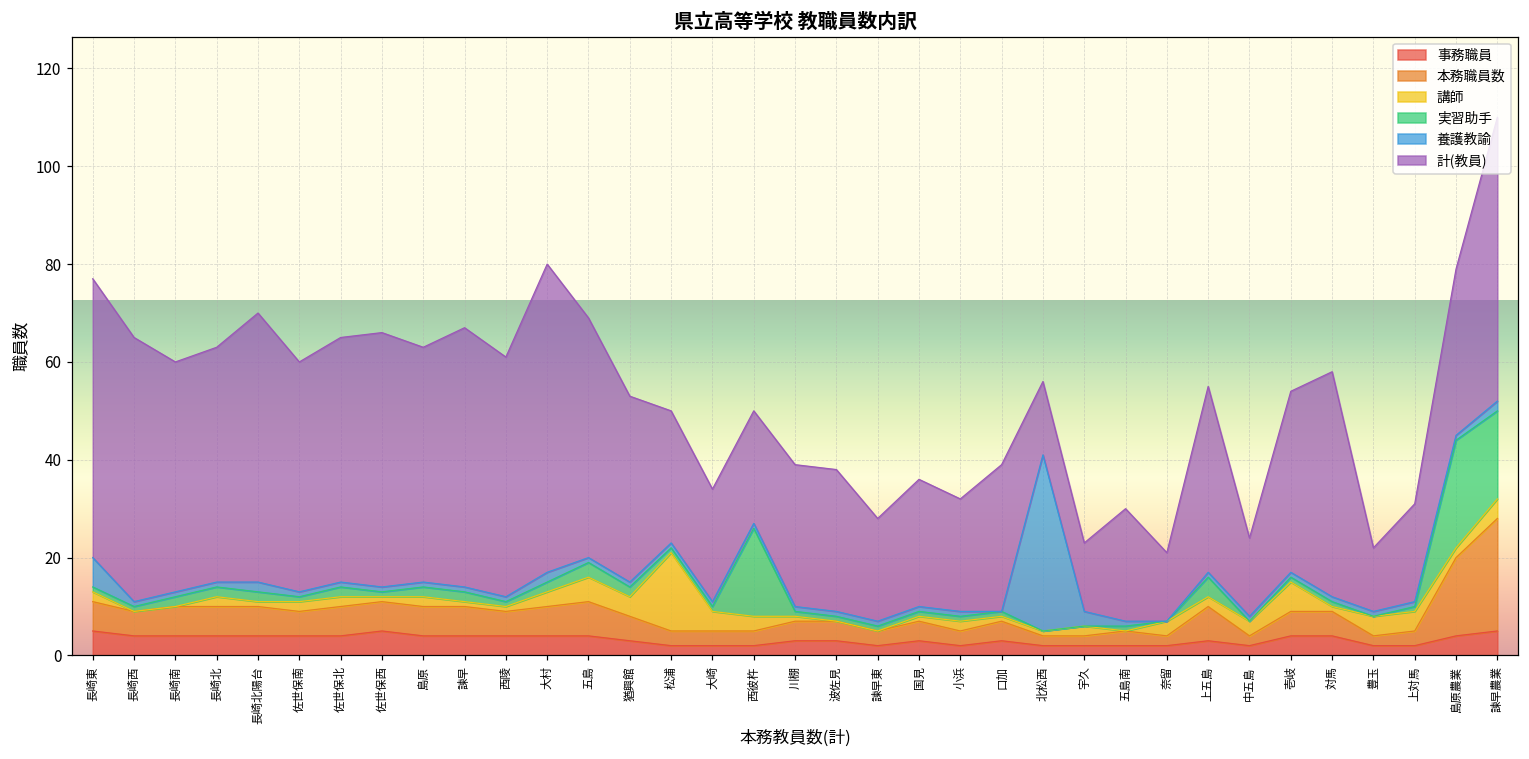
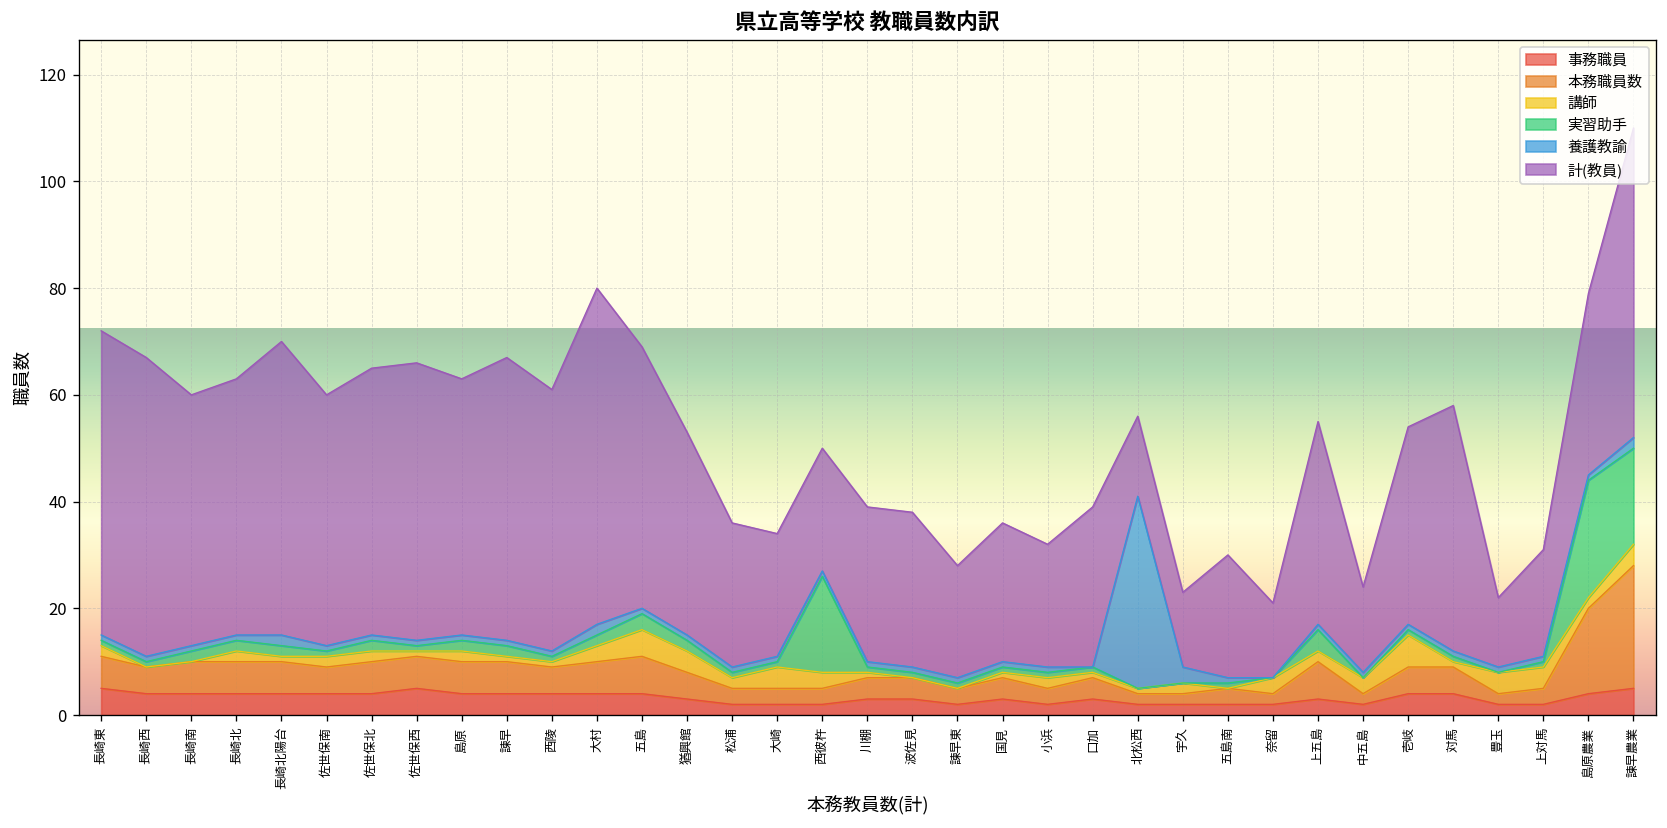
養護教諭, 長崎東: 6 -> 1
計(教員), 長崎西: 54 -> 56
講師, 松浦: 16 -> 2
